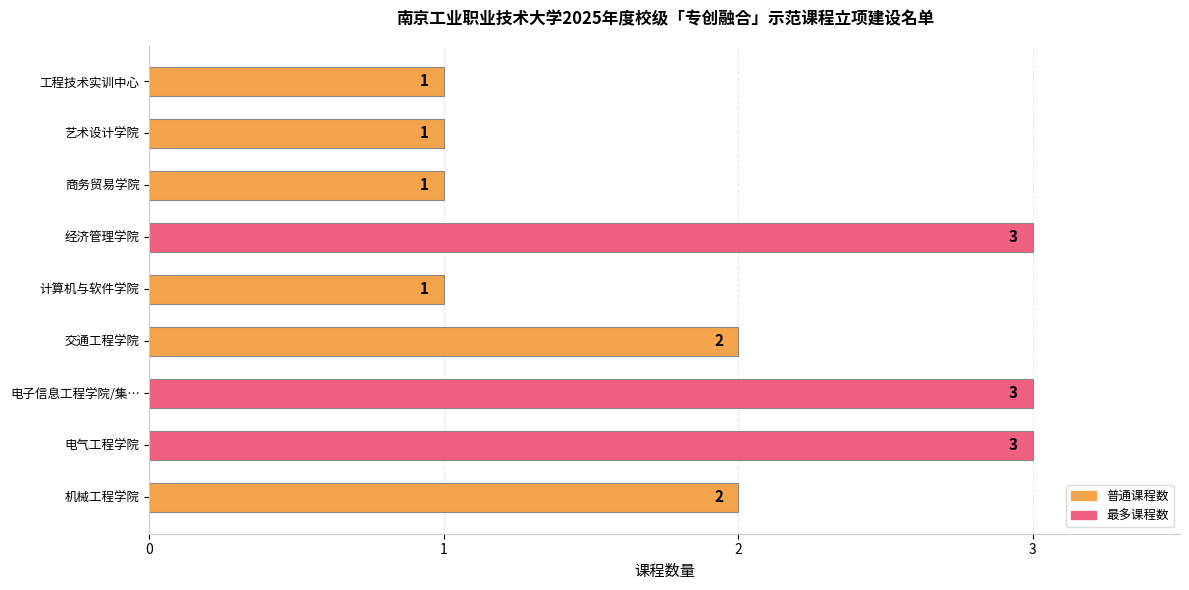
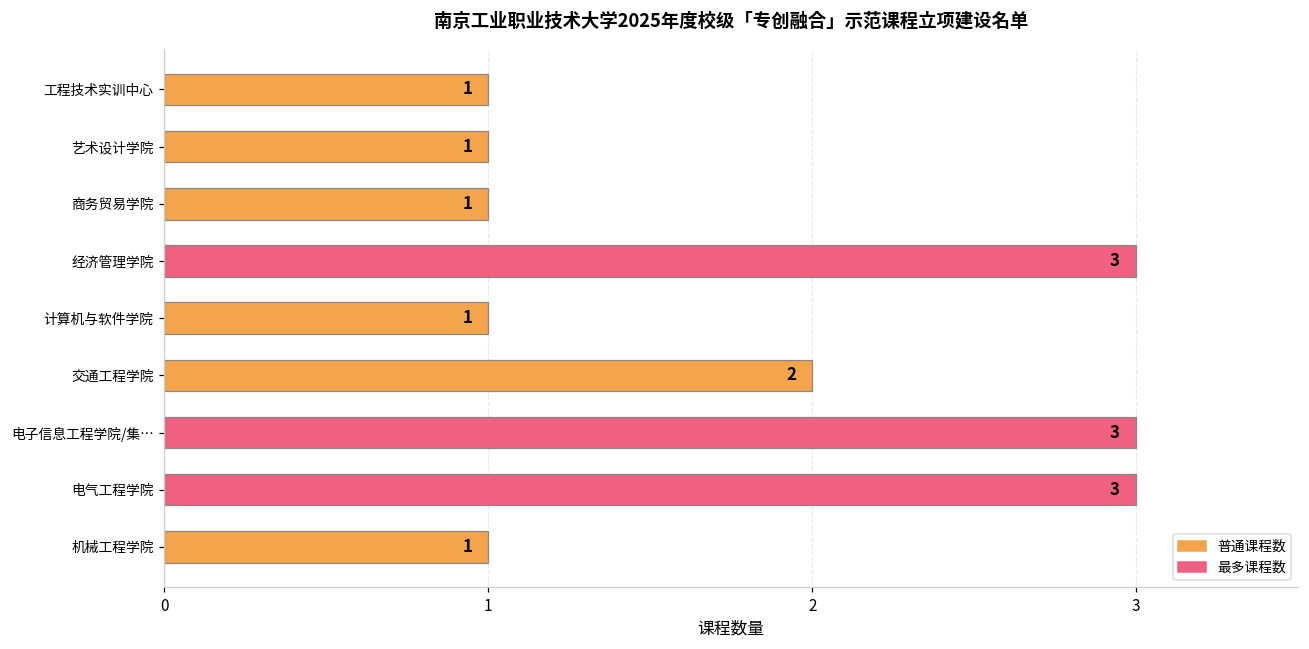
机械工程学院: 2 -> 1
